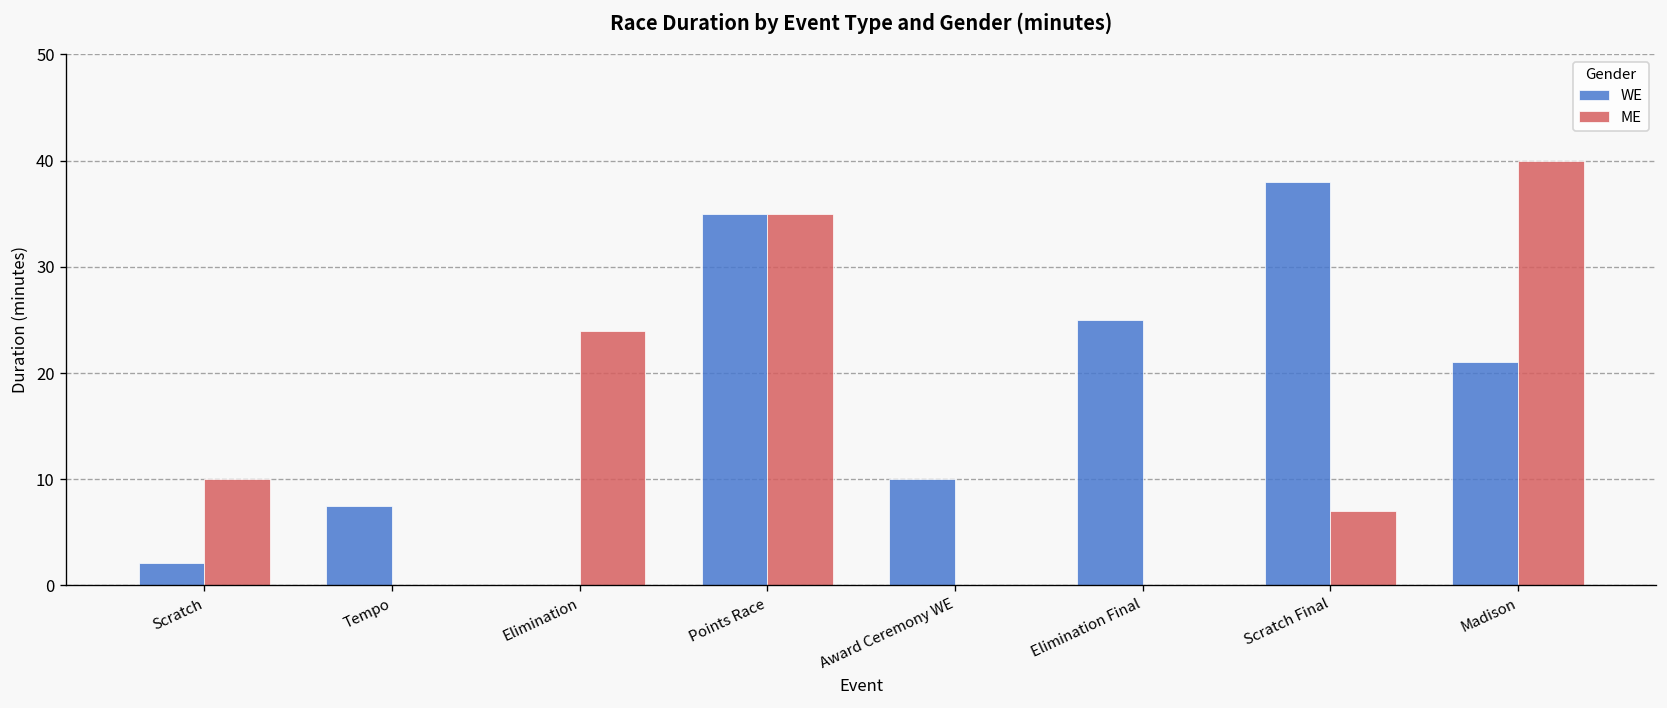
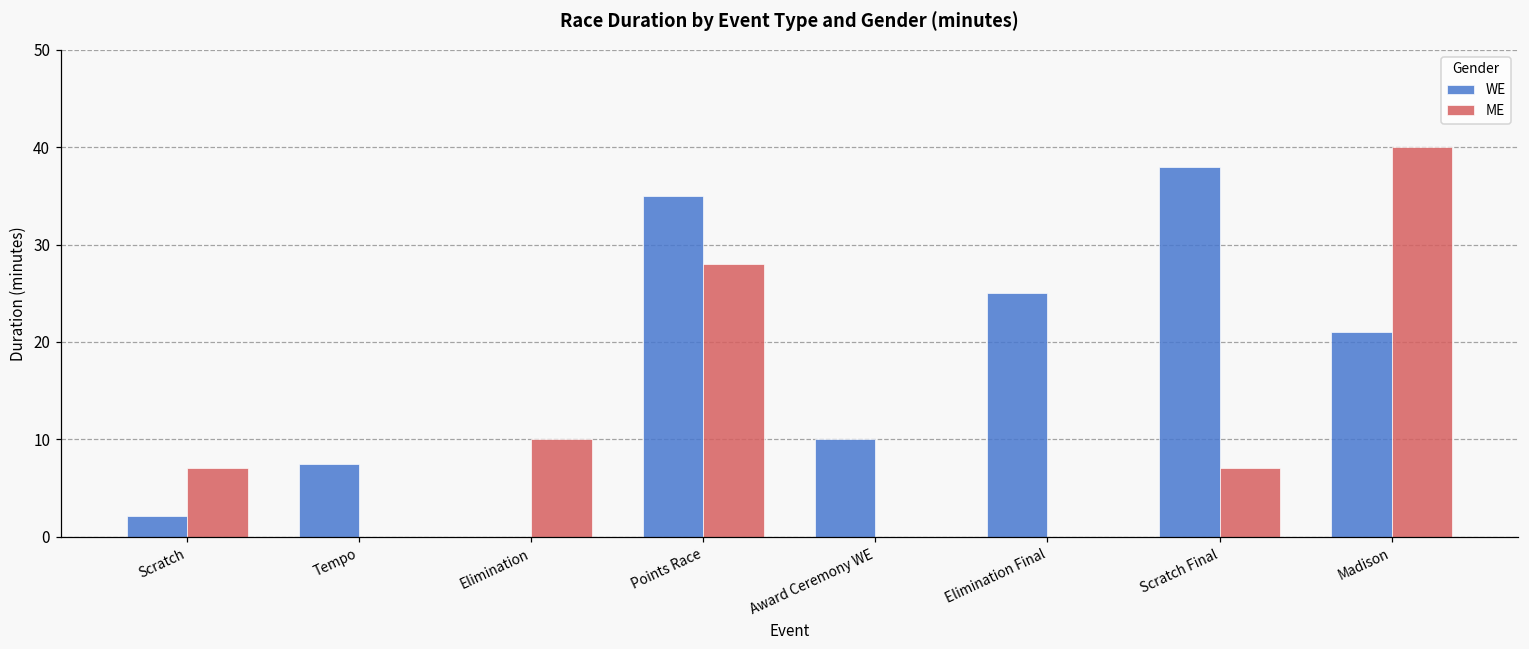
ME, Scratch: 10 -> 7
ME, Elimination: 24 -> 10
ME, Points Race: 35 -> 28
